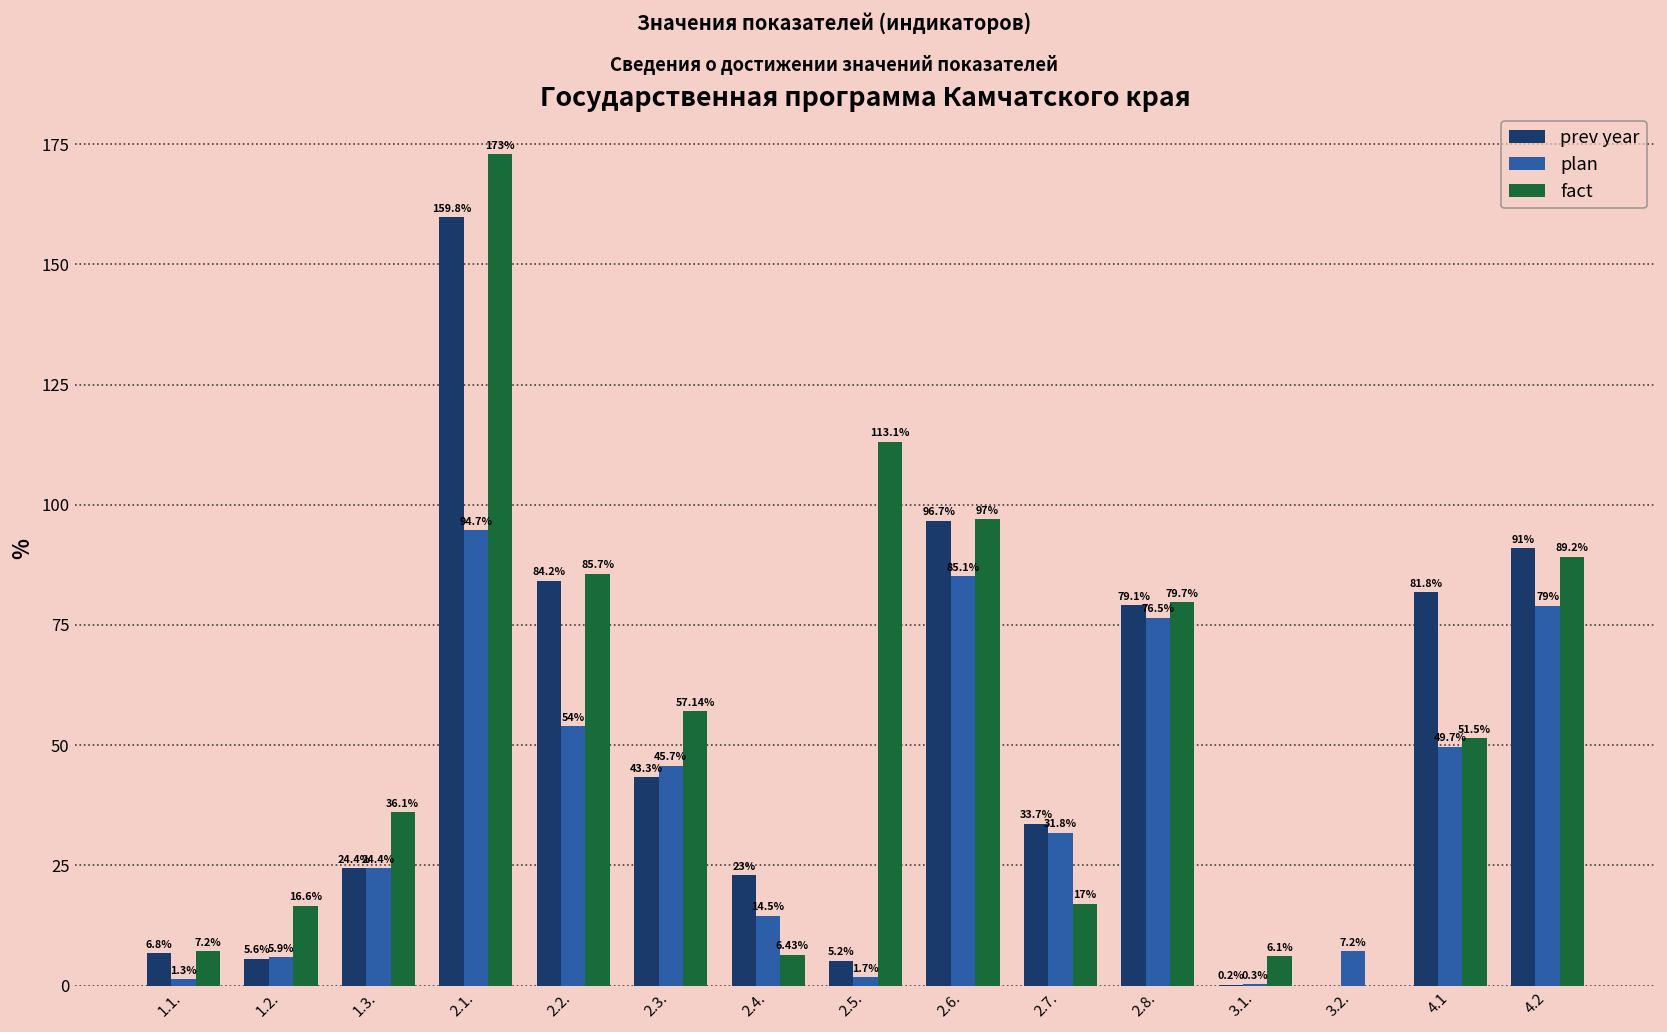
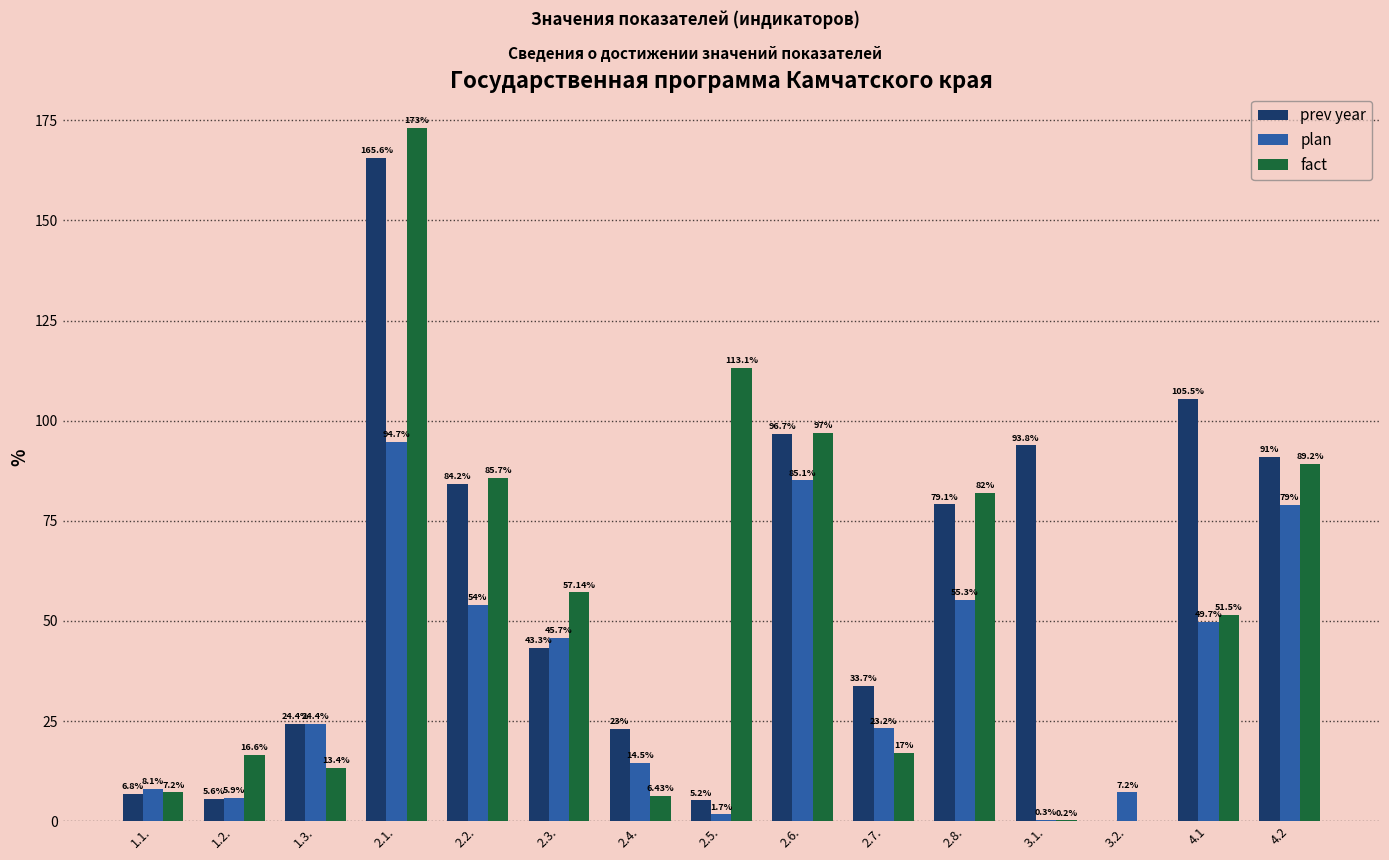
plan, 1.1.: 1.3% -> 8.1%
fact, 1.3.: 36.1% -> 13.4%
prev year, 2.1.: 159.8% -> 165.6%
plan, 2.7.: 31.8% -> 23.2%
plan, 2.8.: 76.5% -> 55.3%
fact, 2.8.: 79.7% -> 82%
prev year, 3.1.: 0.2% -> 93.8%
fact, 3.1.: 6.1% -> 0.2%
prev year, 4.1: 81.8% -> 105.5%
